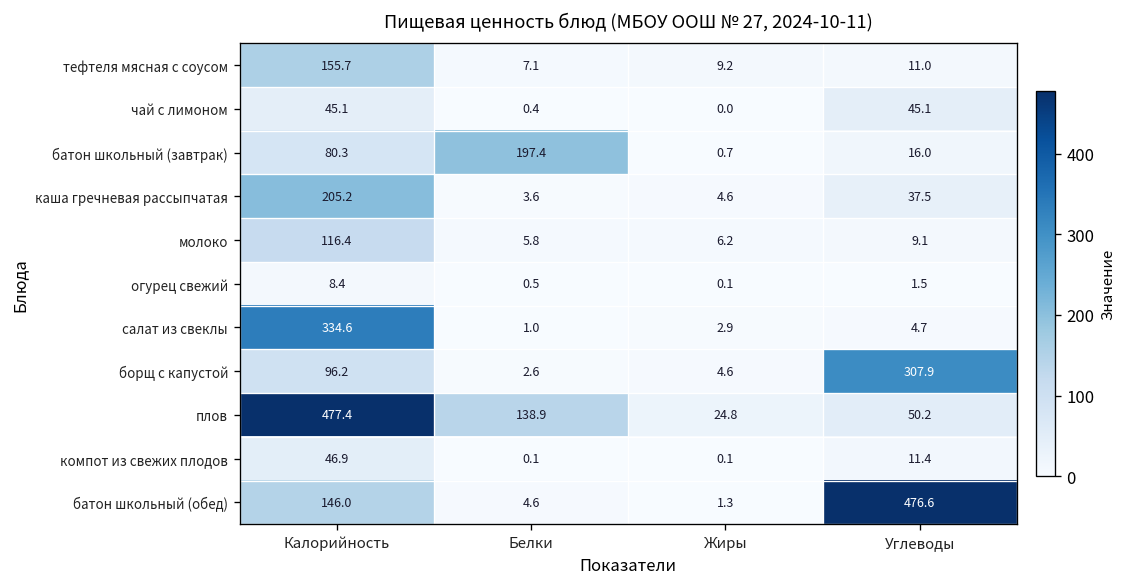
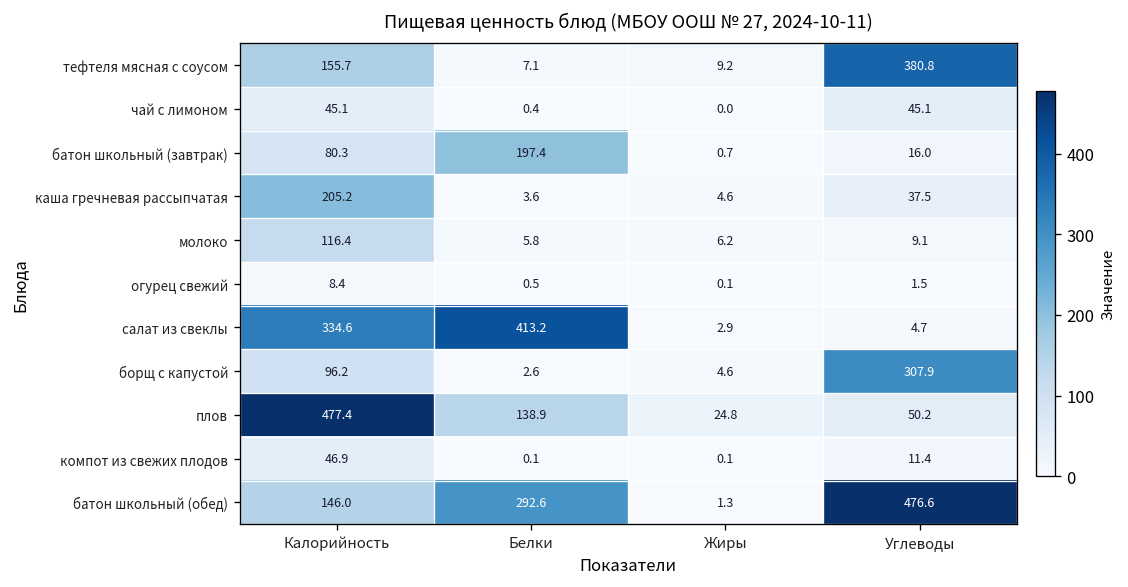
тефтеля мясная с соусом, Углеводы: 11.0 -> 380.8
салат из свеклы, Белки: 1.0 -> 413.2
батон школьный (обед), Белки: 4.6 -> 292.6
